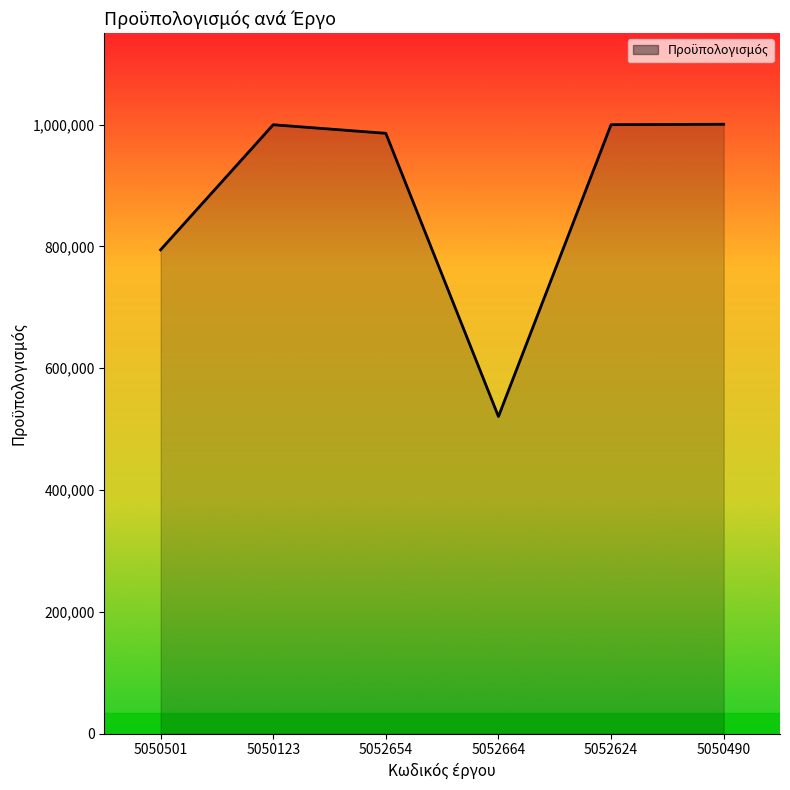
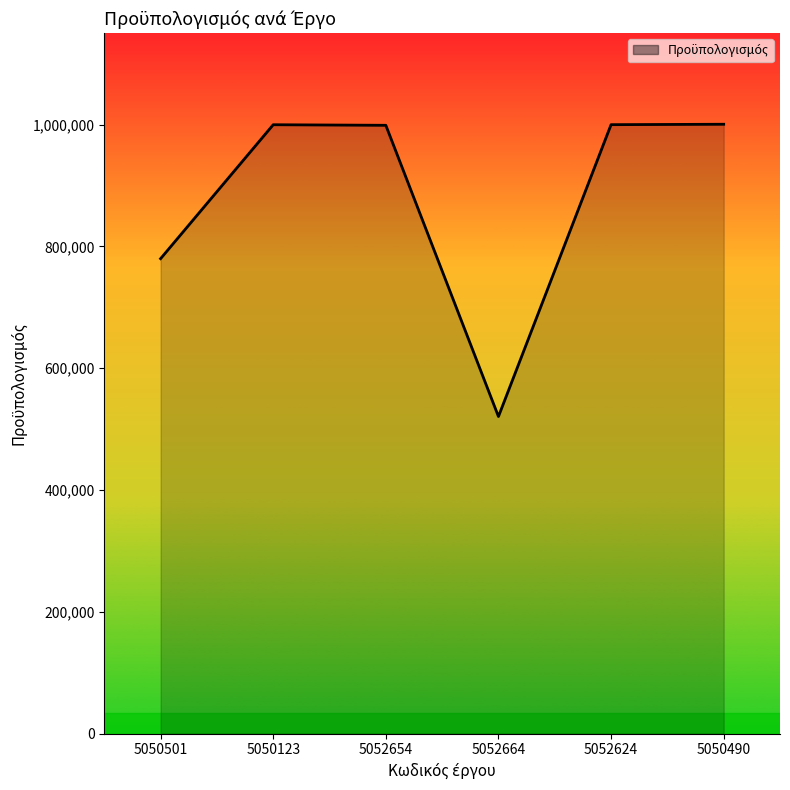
5050501: 790,000 -> 780,000
5052654: 990,000 -> 1,000,000
